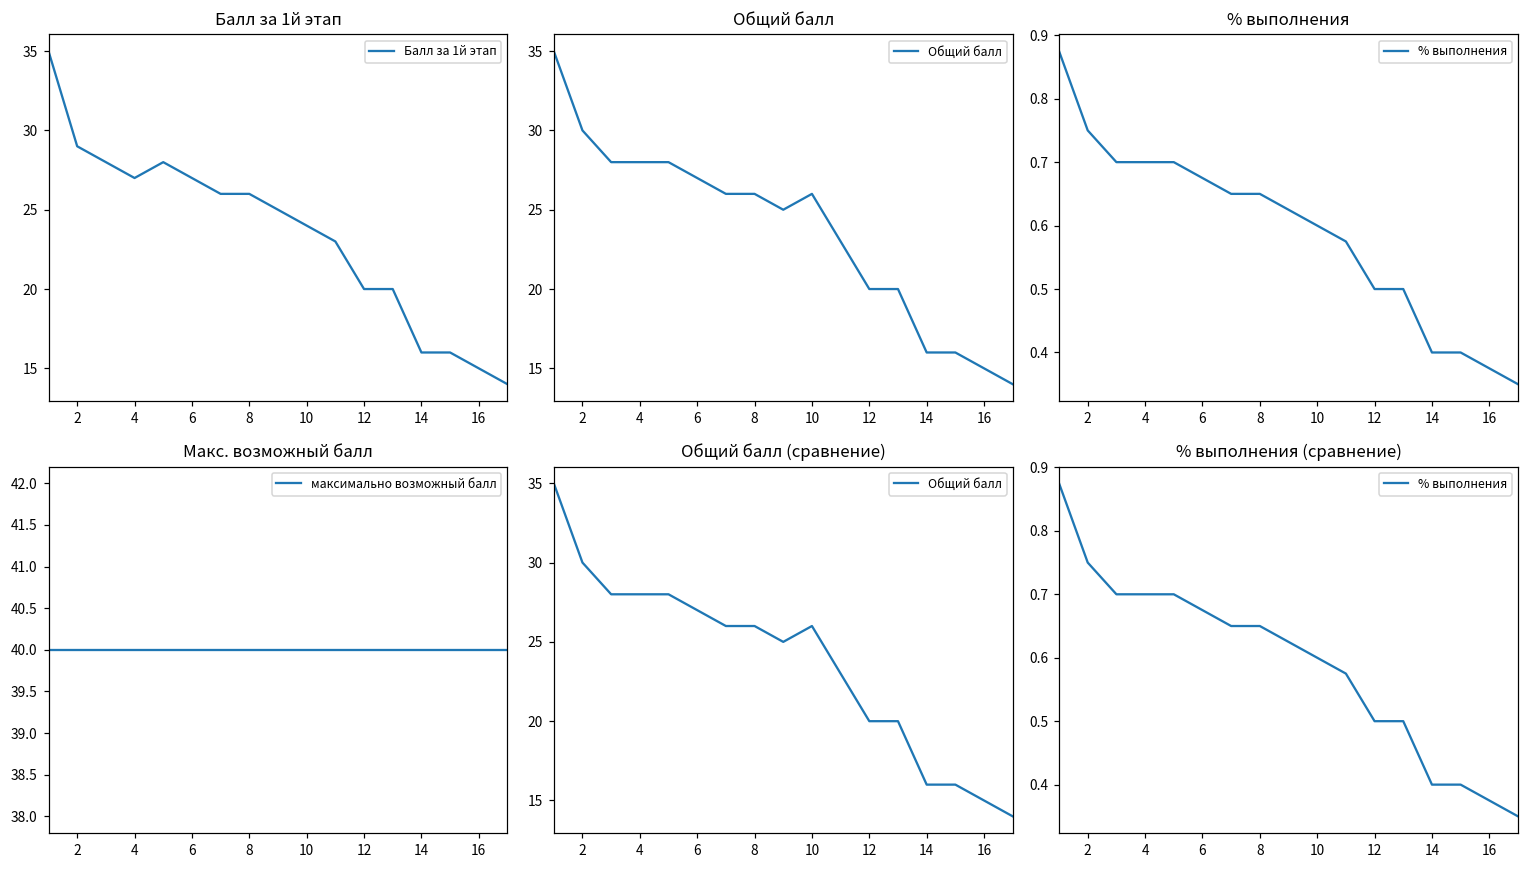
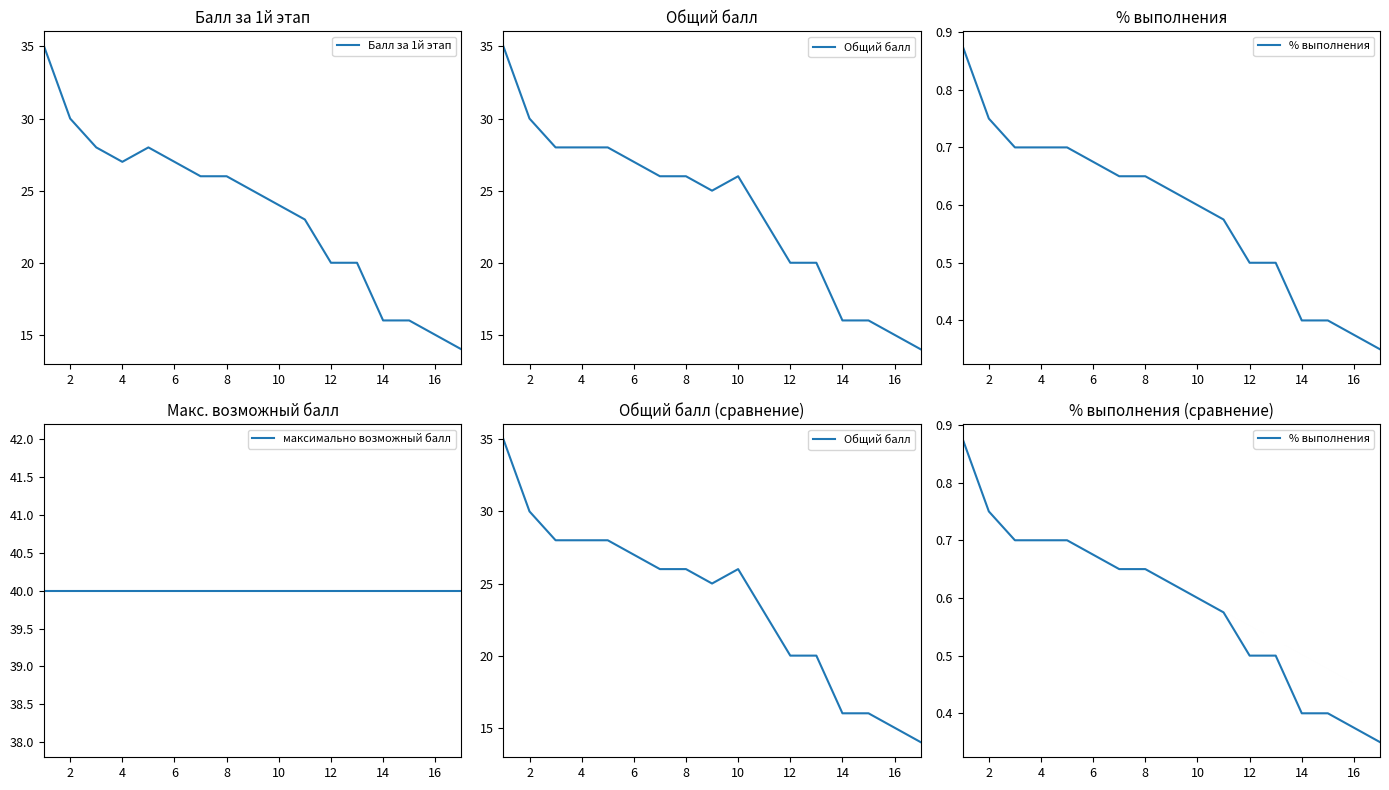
Балл за 1й этап, 2: 29 -> 30
